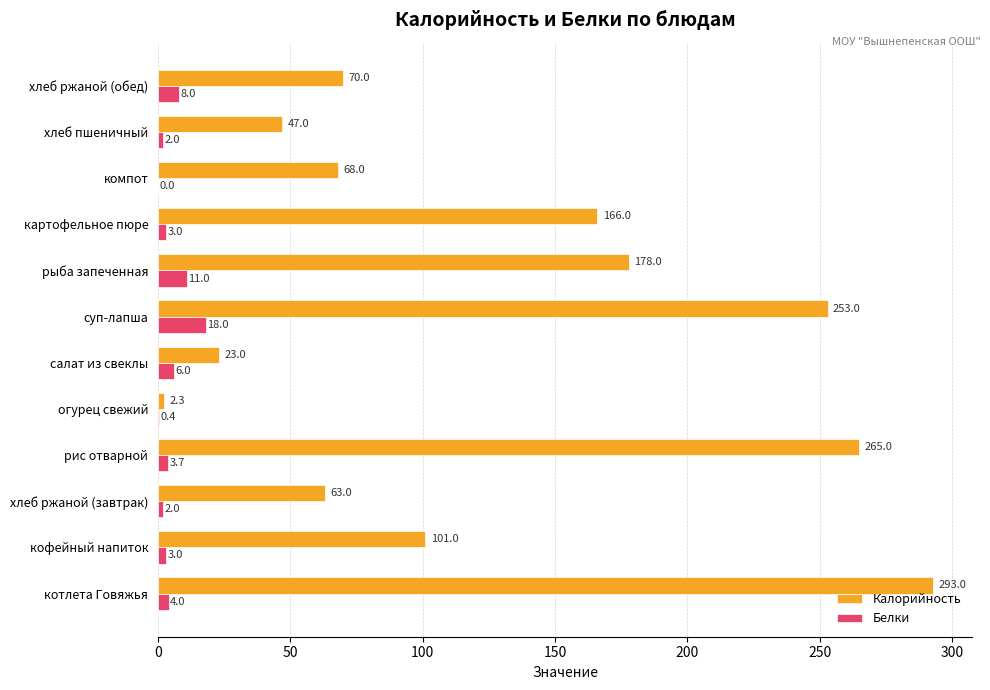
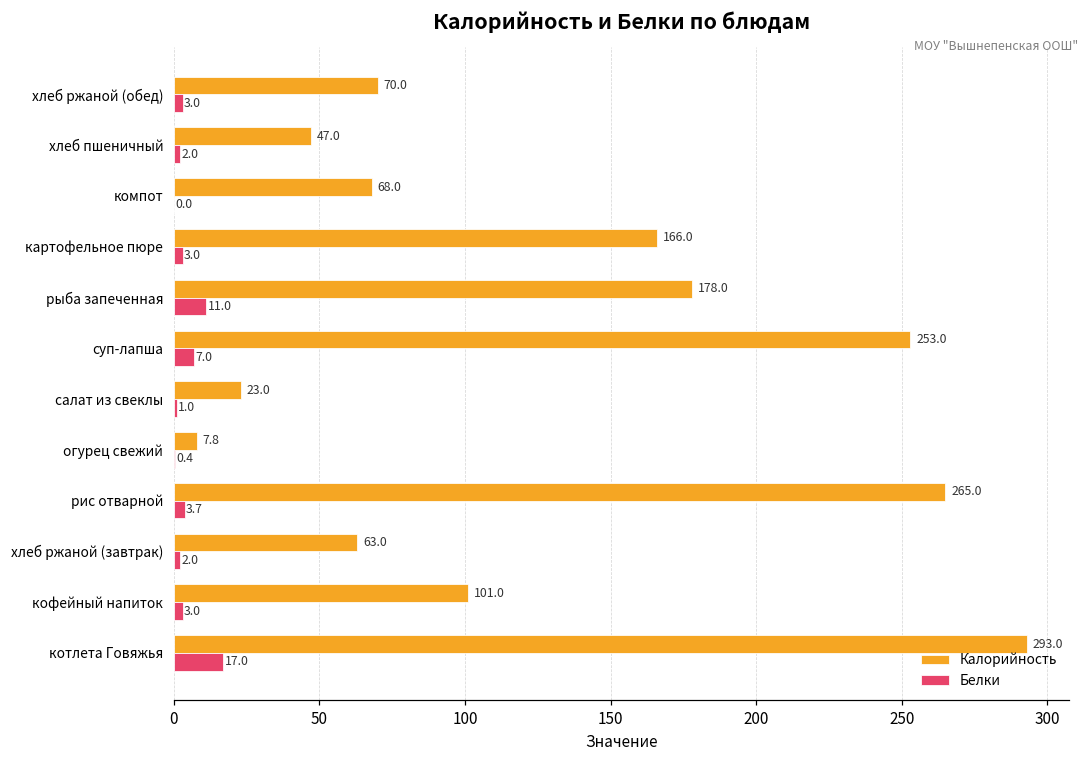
Белки, хлеб ржаной (обед): 8.0 -> 3.0
Белки, суп-лапша: 18.0 -> 7.0
Белки, салат из свеклы: 6.0 -> 1.0
Калорийность, огурец свежий: 2.3 -> 7.8
Белки, котлета Говяжья: 4.0 -> 17.0
